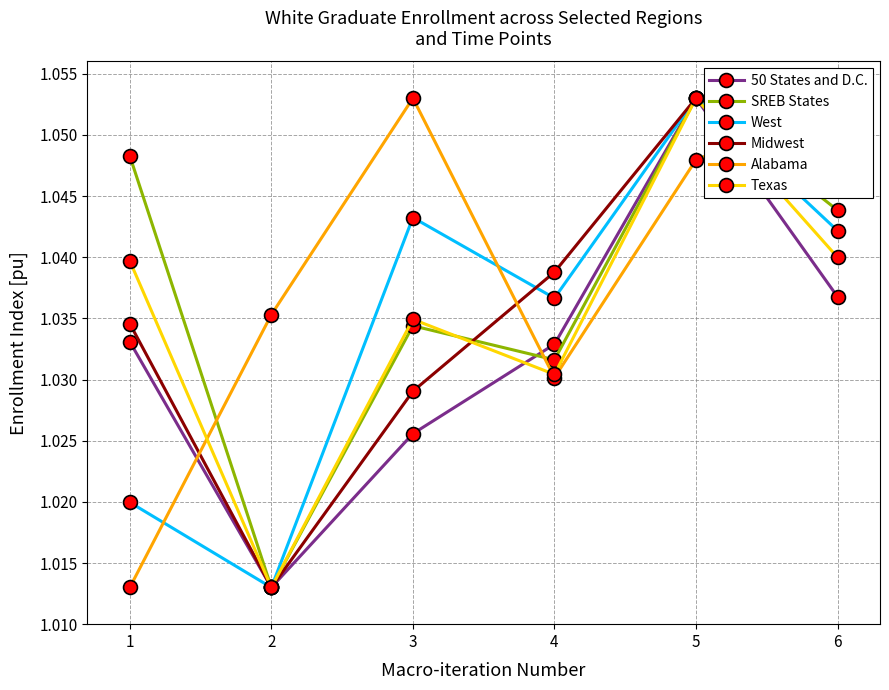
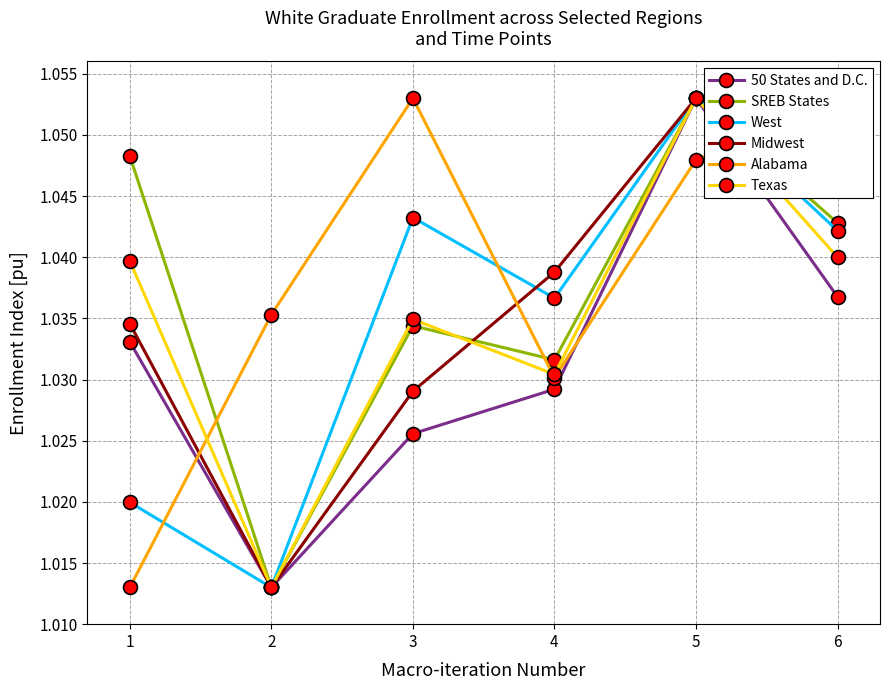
50 States and D.C., 4: 1.0329 -> 1.0292
SREB States, 6: 1.0438 -> 1.0428
